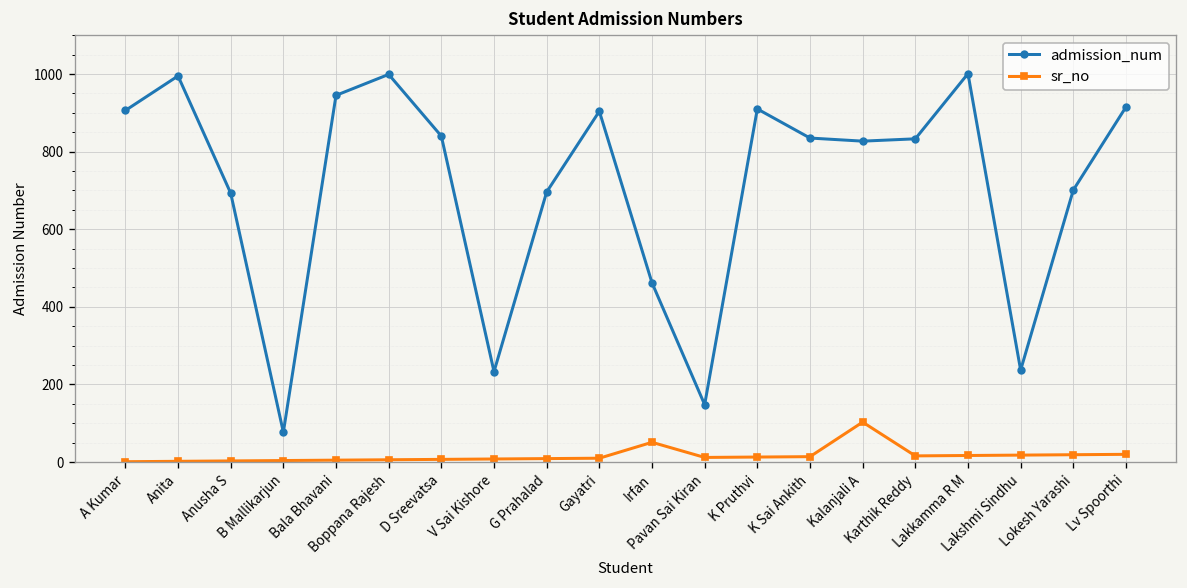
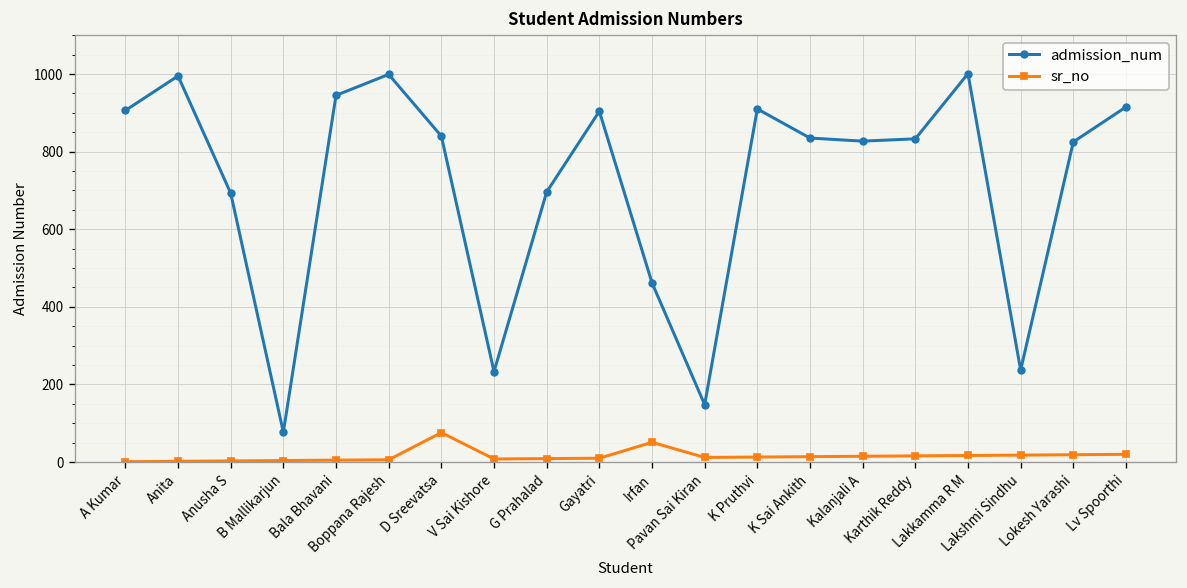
sr_no, D Sreevatsa: 10 -> 80
sr_no, Kalanjali A: 100 -> 20
admission_num, Lokesh Yarashi: 700 -> 830
